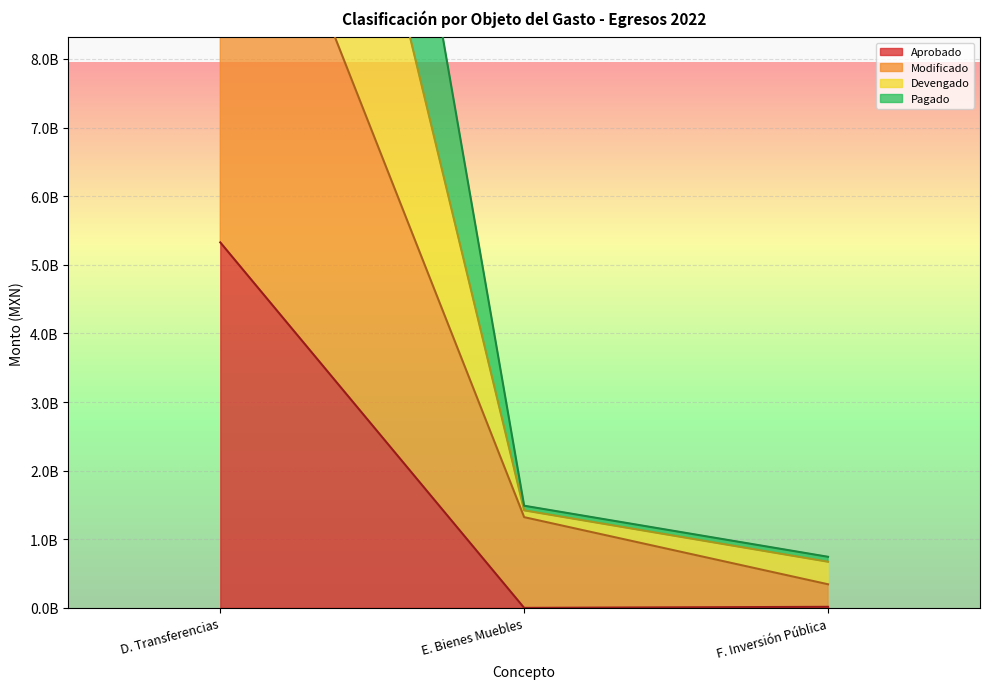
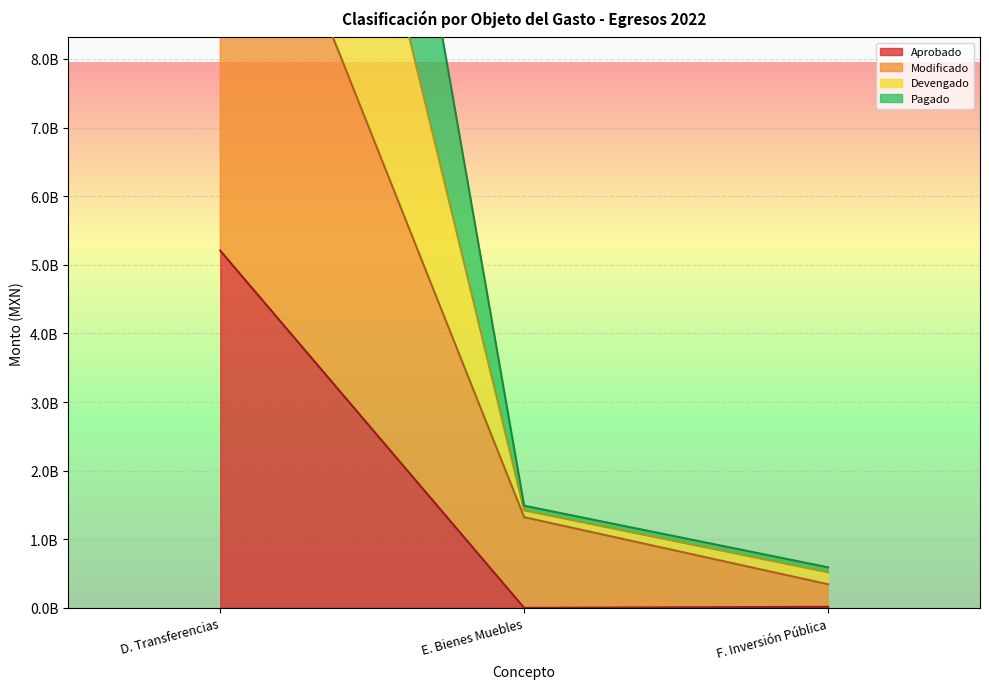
Aprobado, D. Transferencias: 5300000000 -> 5200000000
Devengado, F. Inversión Pública: 300000000 -> 200000000
